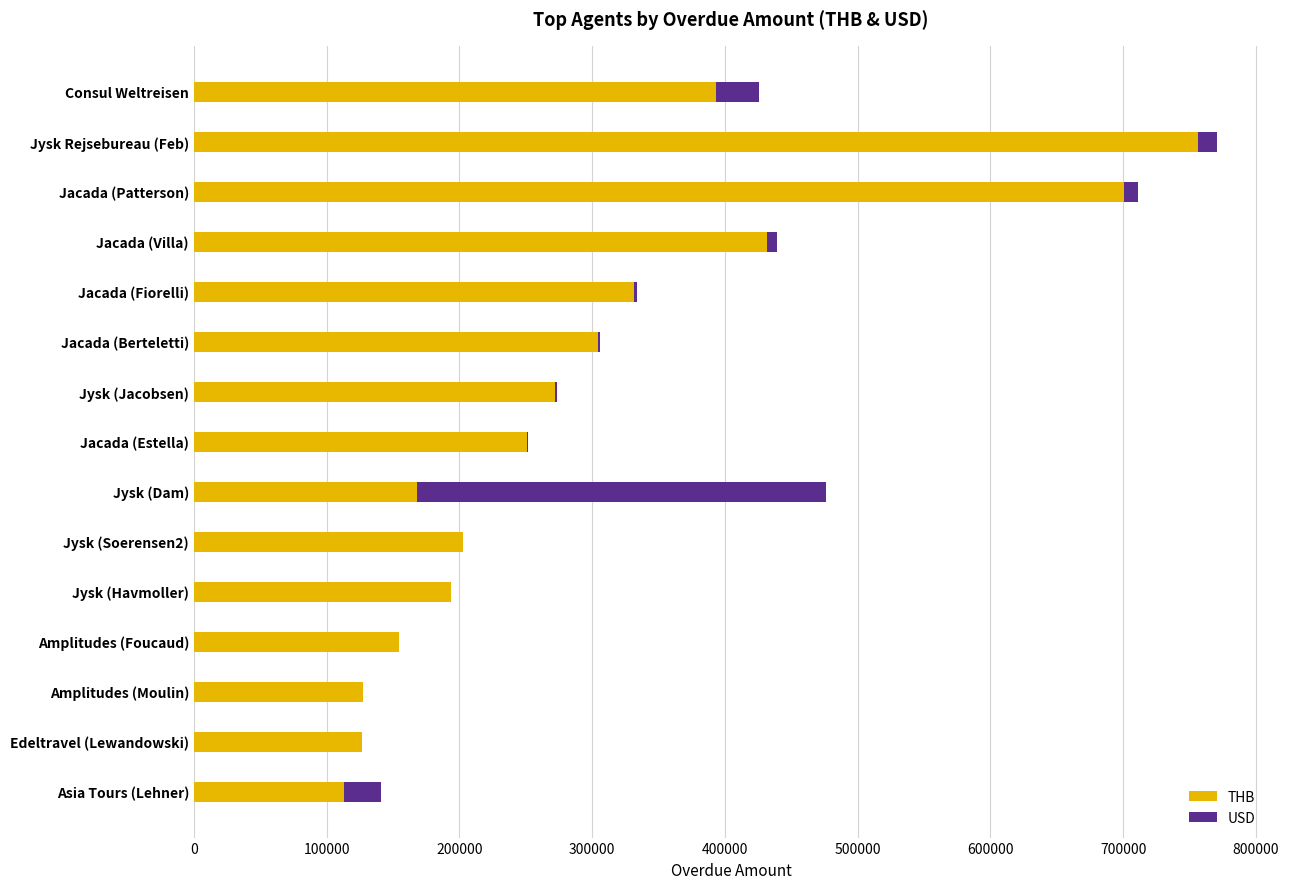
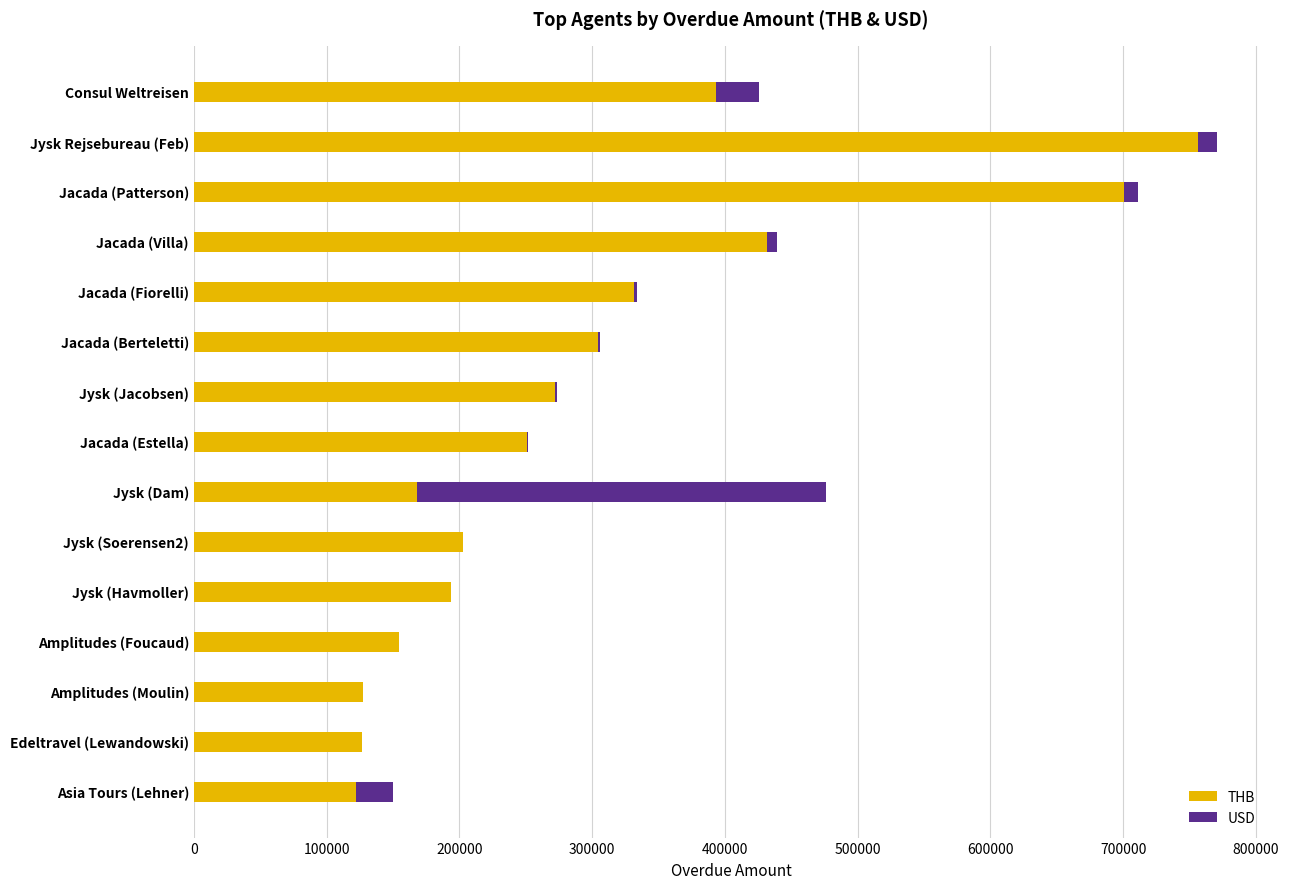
THB, Asia Tours (Lehner): 113000 -> 122000
